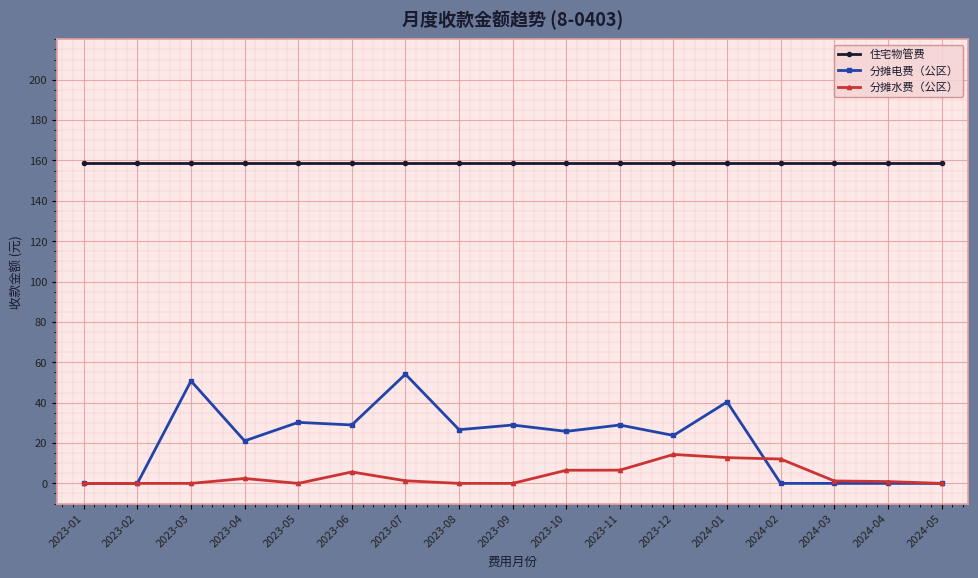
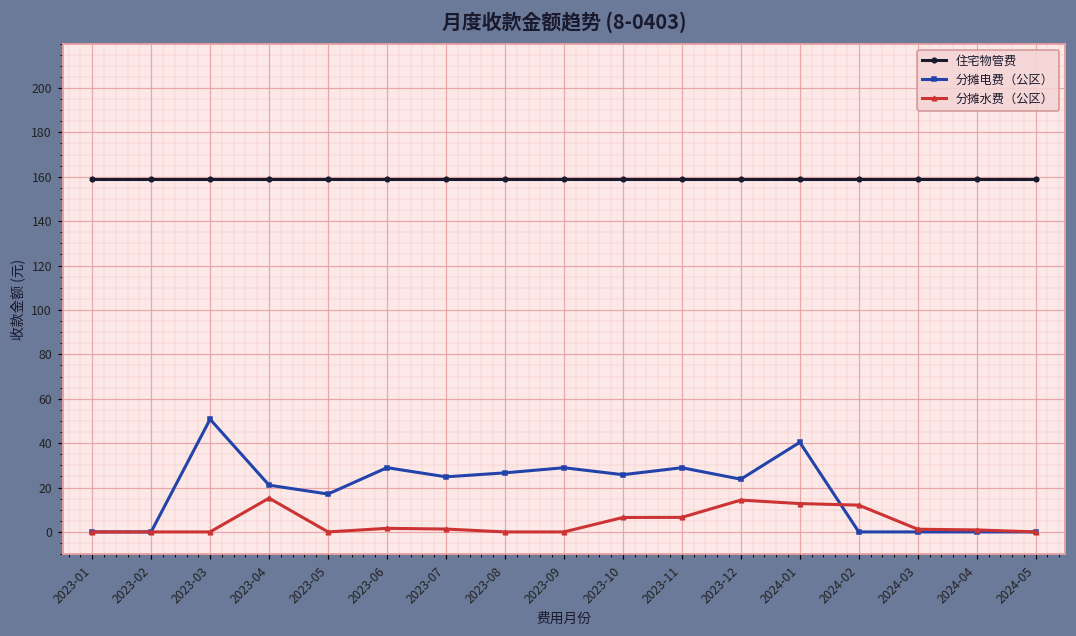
分摊水费（公区）, 2023-04: 2 -> 15
分摊电费（公区）, 2023-05: 30 -> 17
分摊水费（公区）, 2023-06: 6 -> 2
分摊电费（公区）, 2023-07: 54 -> 25
